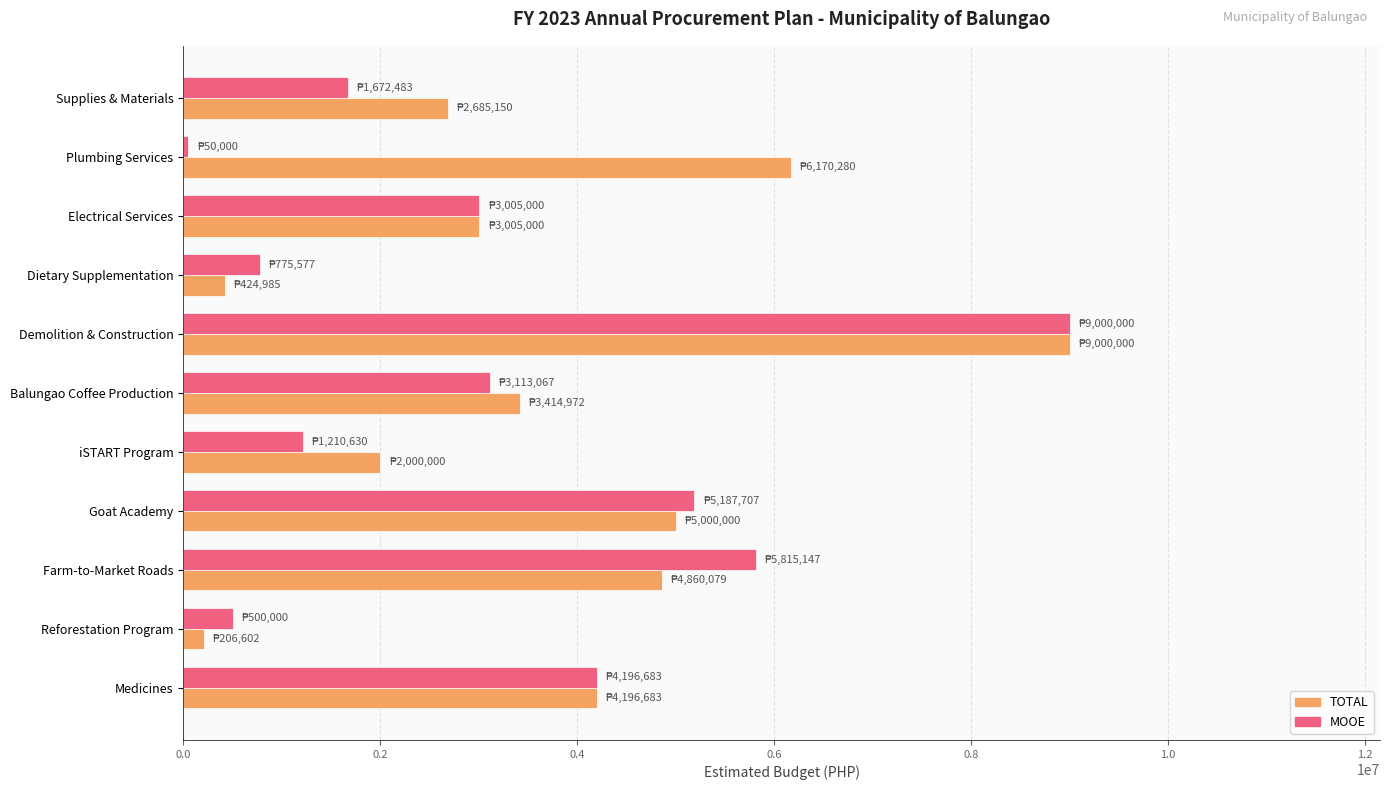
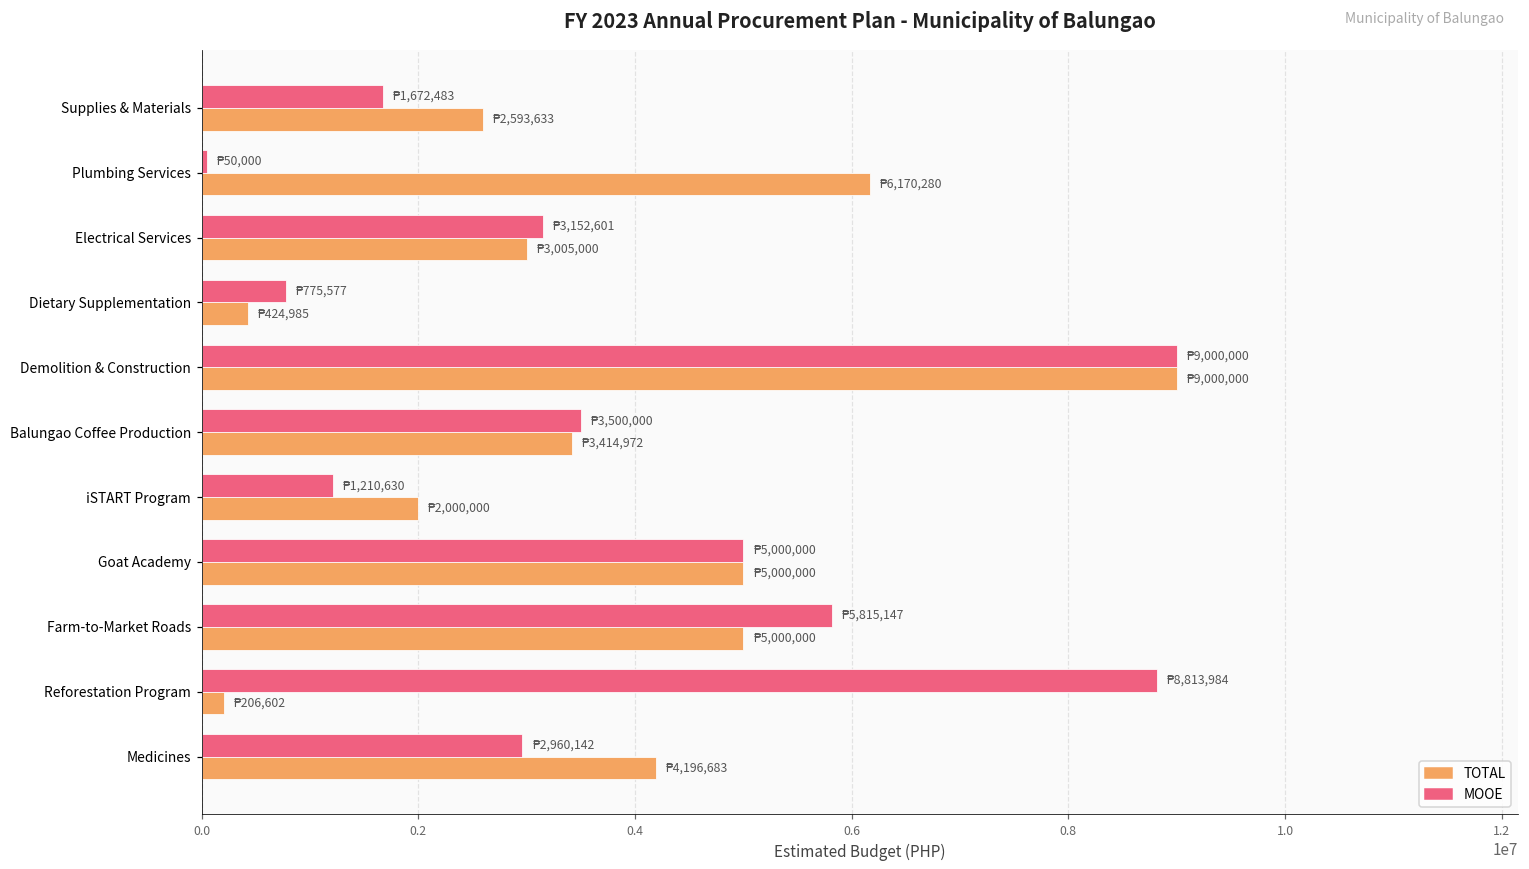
TOTAL, Supplies & Materials: 2,685,150 -> 2,593,633
MOOE, Electrical Services: 3,005,000 -> 3,152,601
MOOE, Balungao Coffee Production: 3,113,067 -> 3,500,000
MOOE, Goat Academy: 5,187,707 -> 5,000,000
TOTAL, Farm-to-Market Roads: 4,860,079 -> 5,000,000
MOOE, Reforestation Program: 500,000 -> 8,813,984
MOOE, Medicines: 4,196,683 -> 2,960,142
